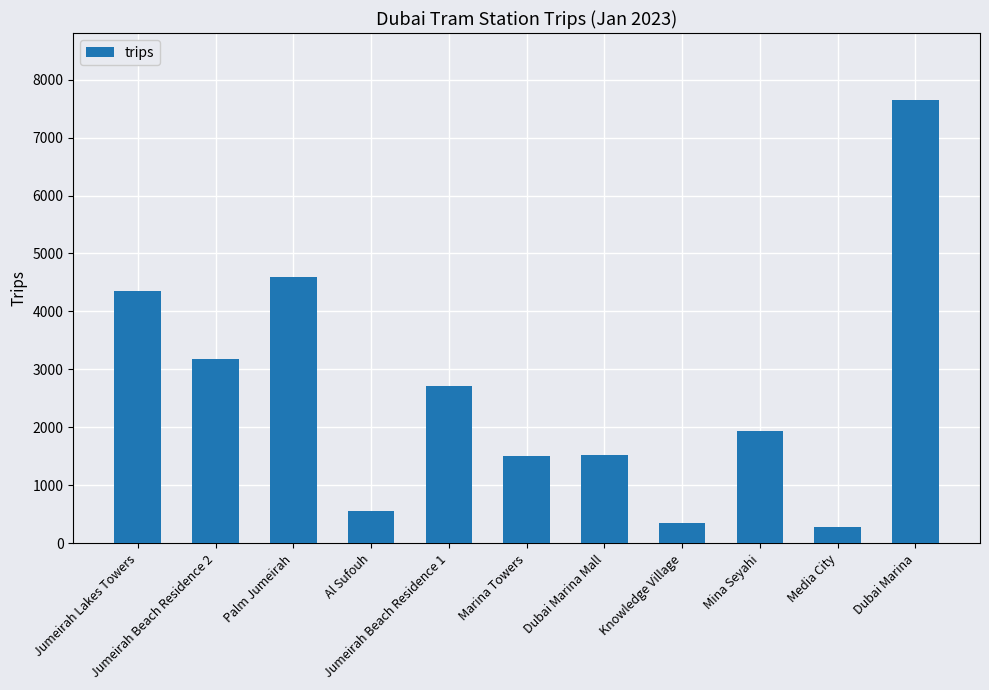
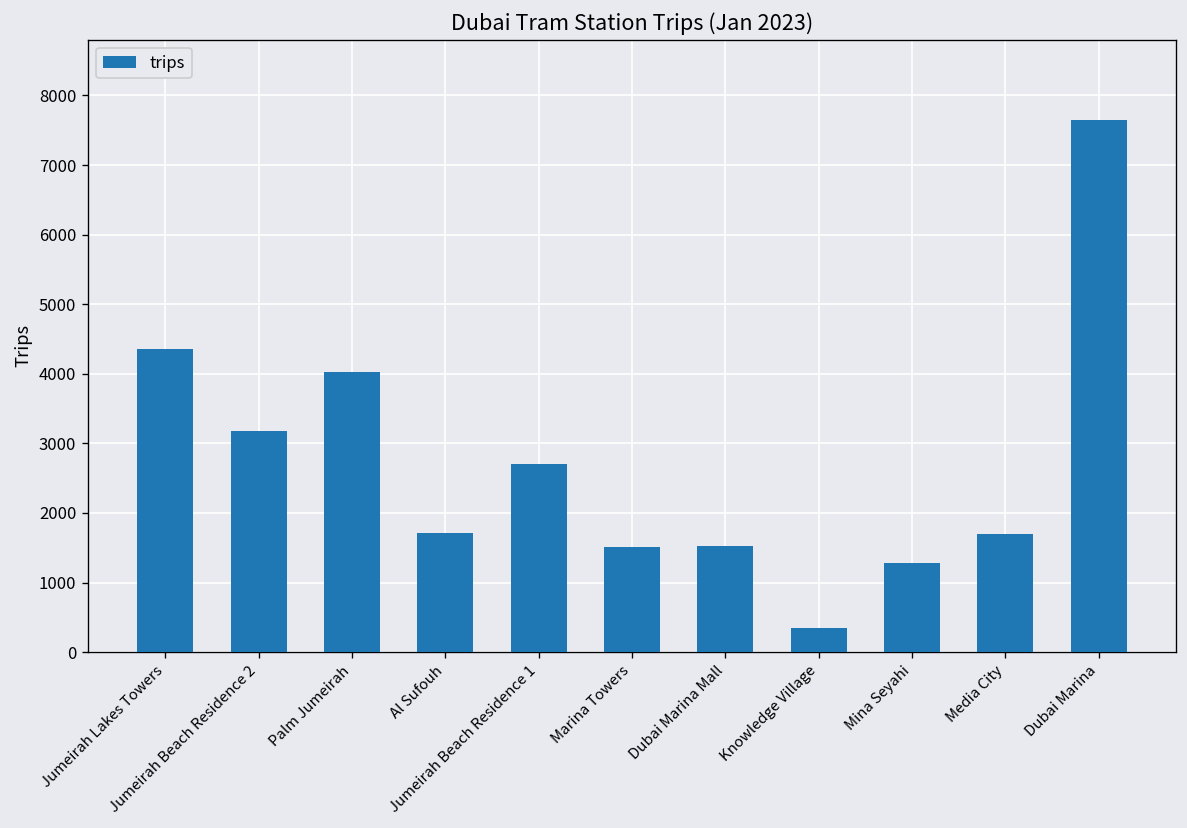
Palm Jumeirah: 4600 -> 4000
Al Sufouh: 600 -> 1700
Mina Seyahi: 1900 -> 1300
Media City: 300 -> 1700
